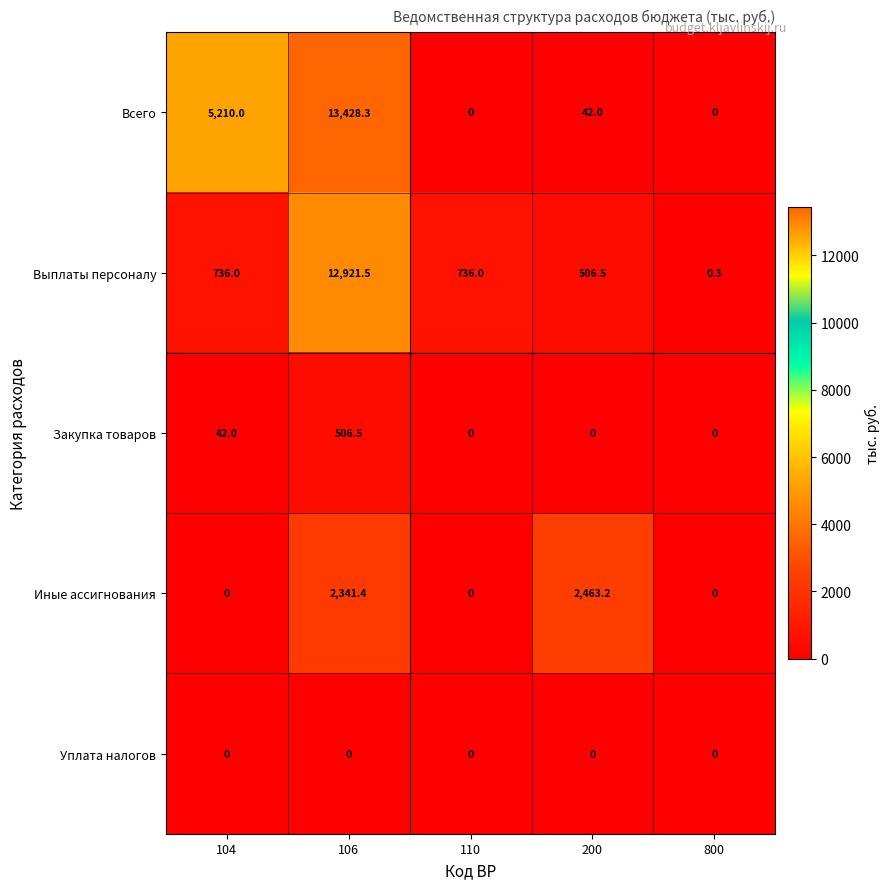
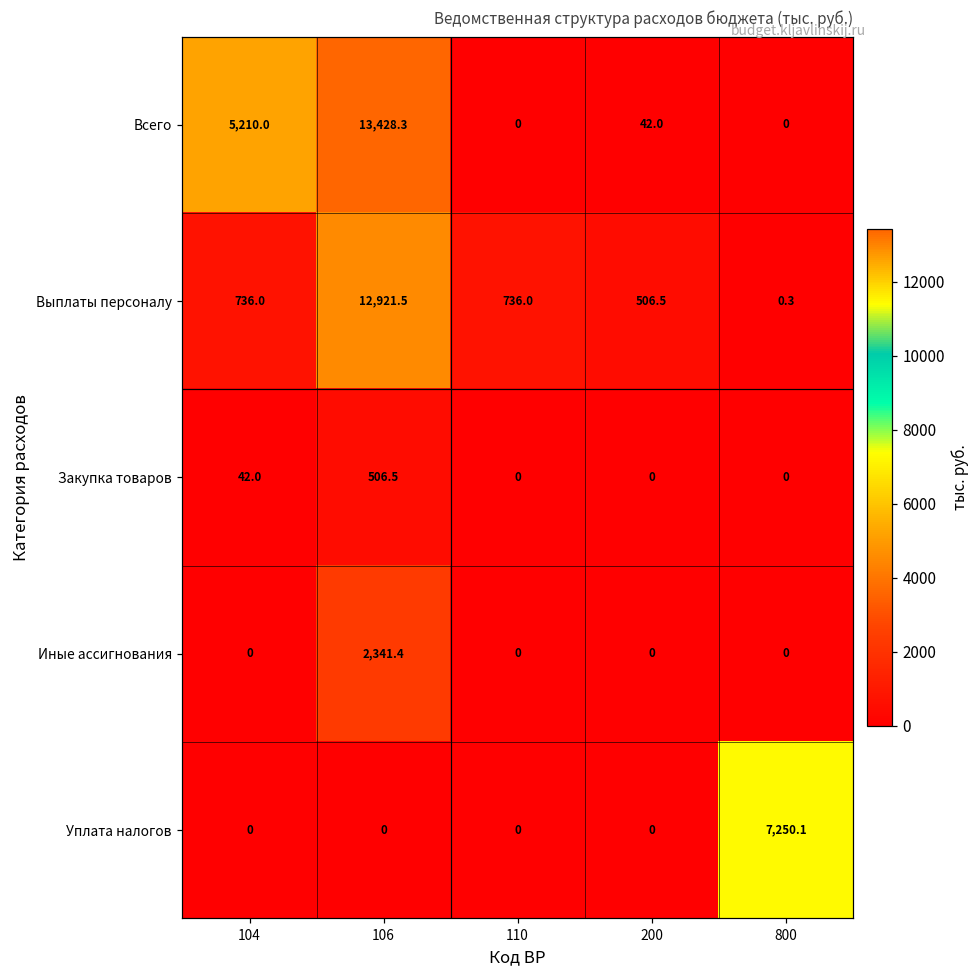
Иные ассигнования, 200: 2,463.2 -> 0
Уплата налогов, 800: 0 -> 7,250.1
